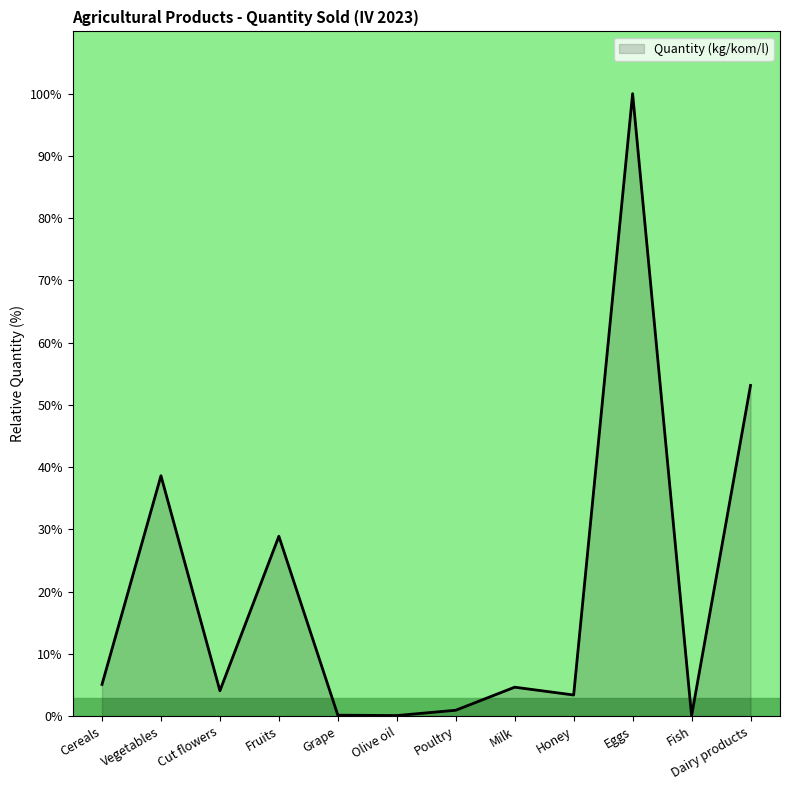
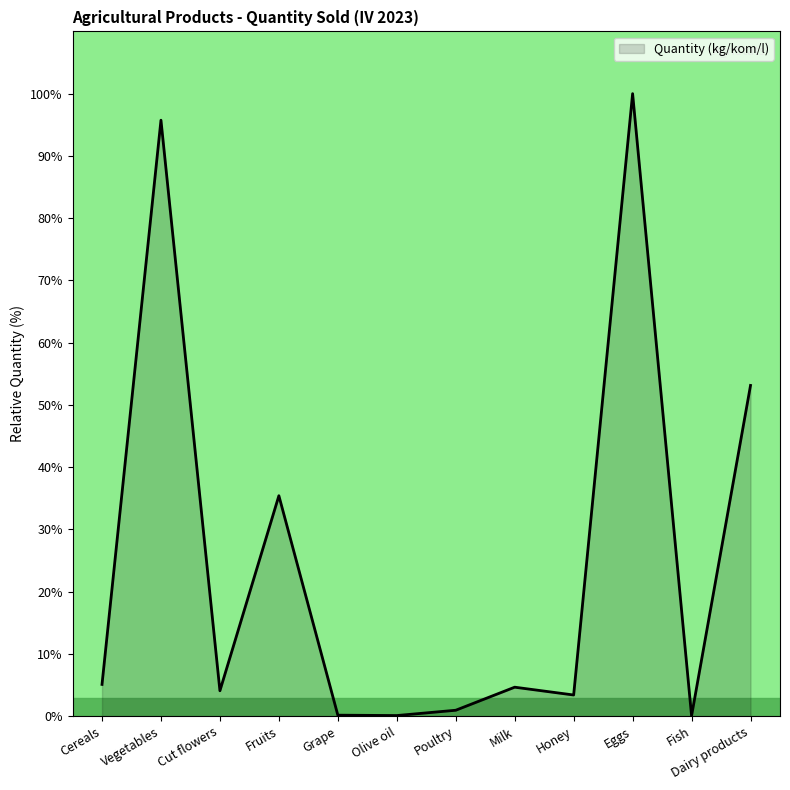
Vegetables: 39% -> 96%
Fruits: 29% -> 35%
